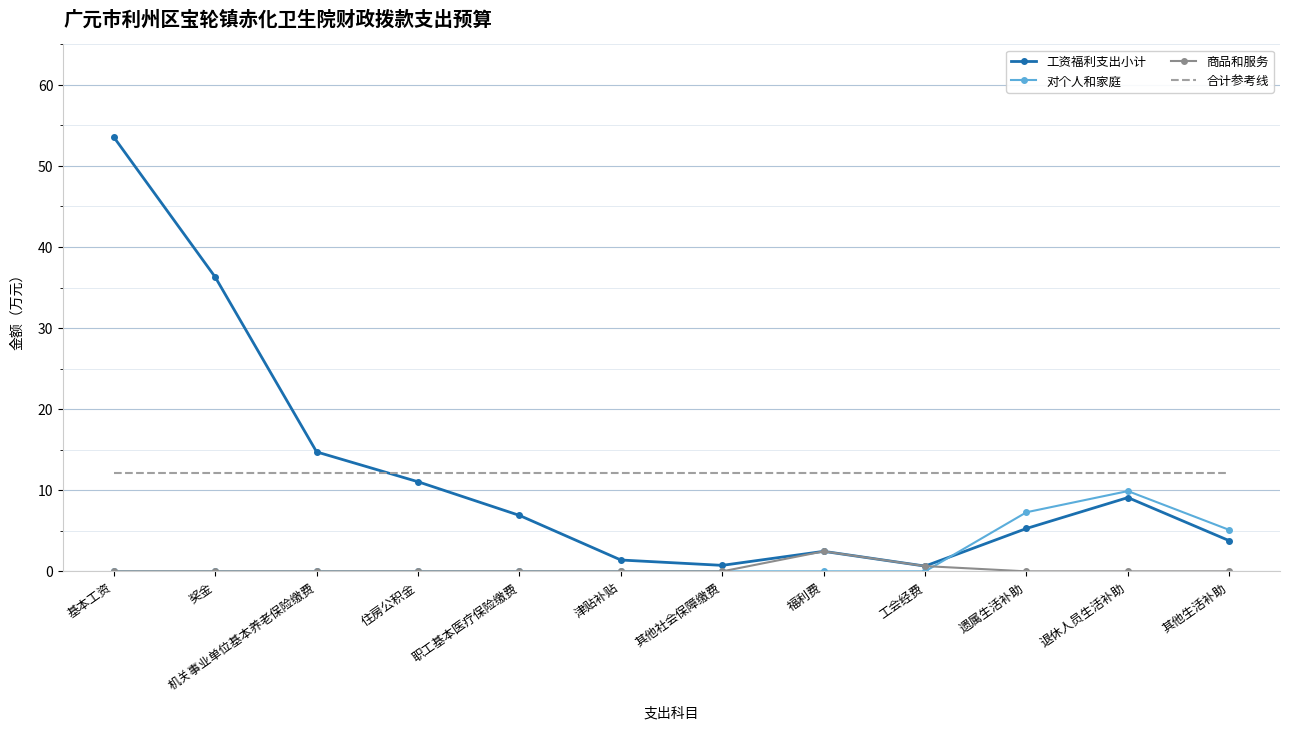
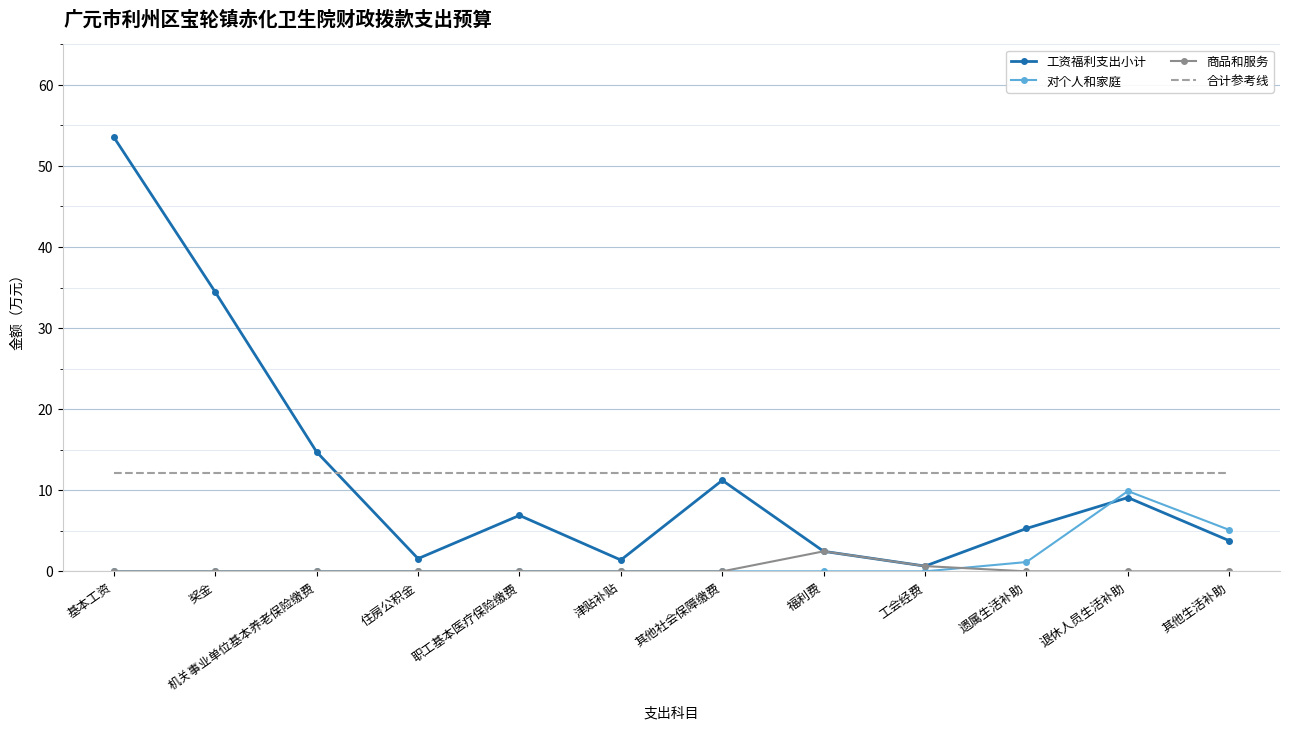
工资福利支出小计, 奖金: 36 -> 34
工资福利支出小计, 住房公积金: 11 -> 2
工资福利支出小计, 其他社会保障缴费: 1 -> 11
对个人和家庭, 遗属生活补助: 7 -> 1
